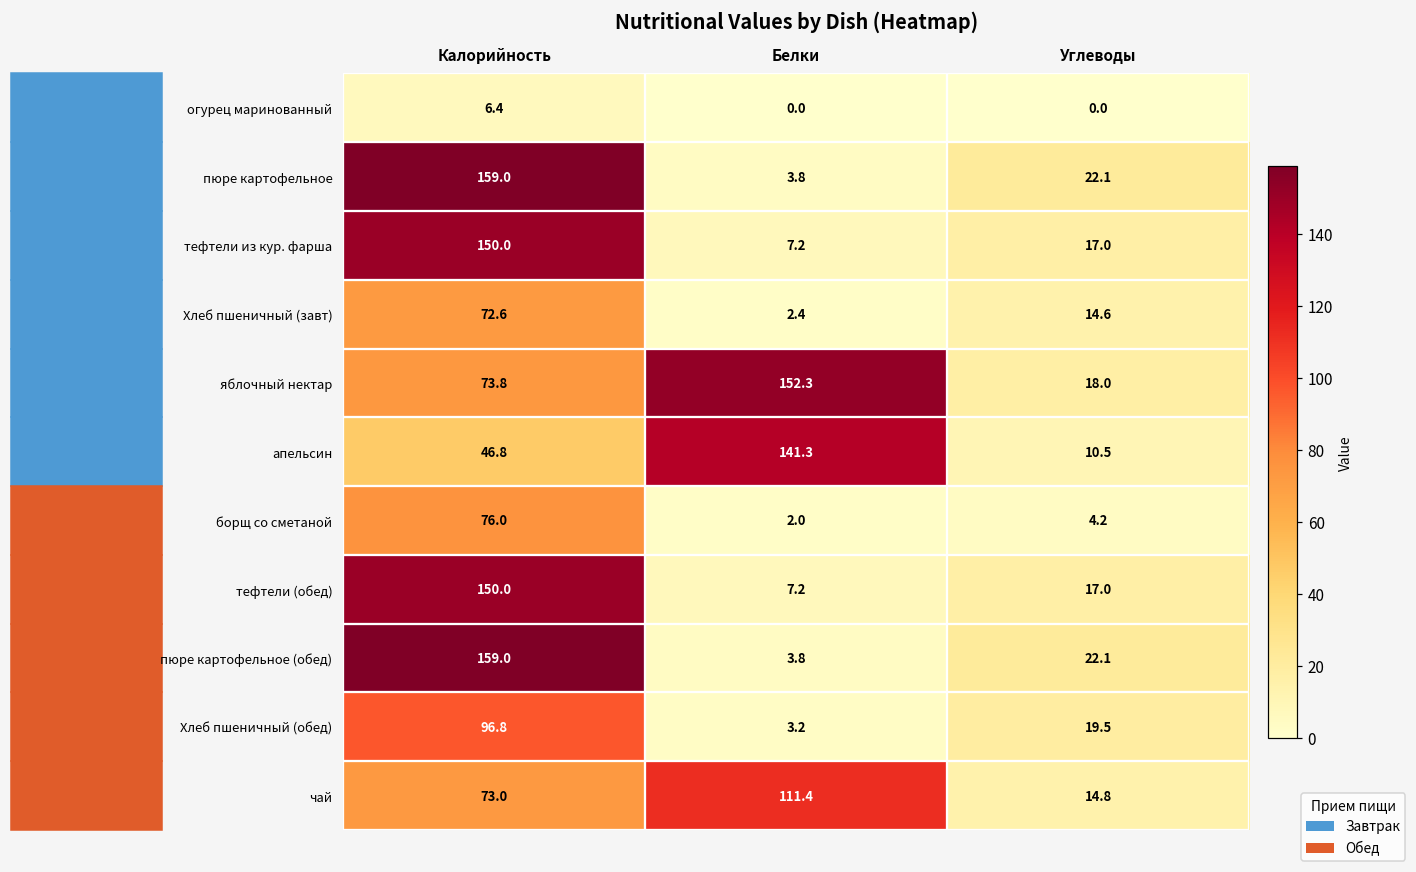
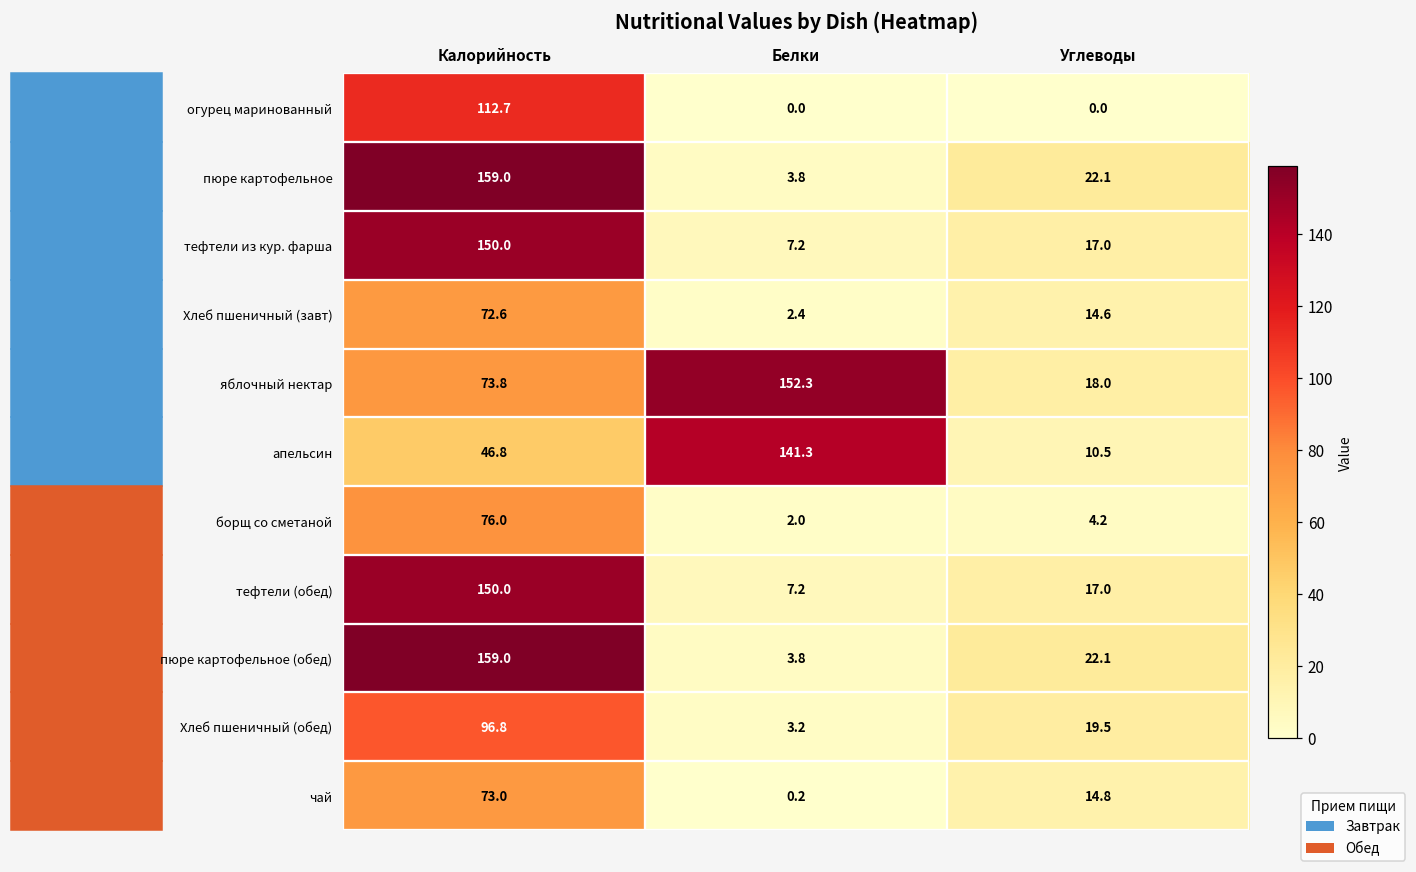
огурец маринованный, Калорийность: 6.4 -> 112.7
чай, Белки: 111.4 -> 0.2
